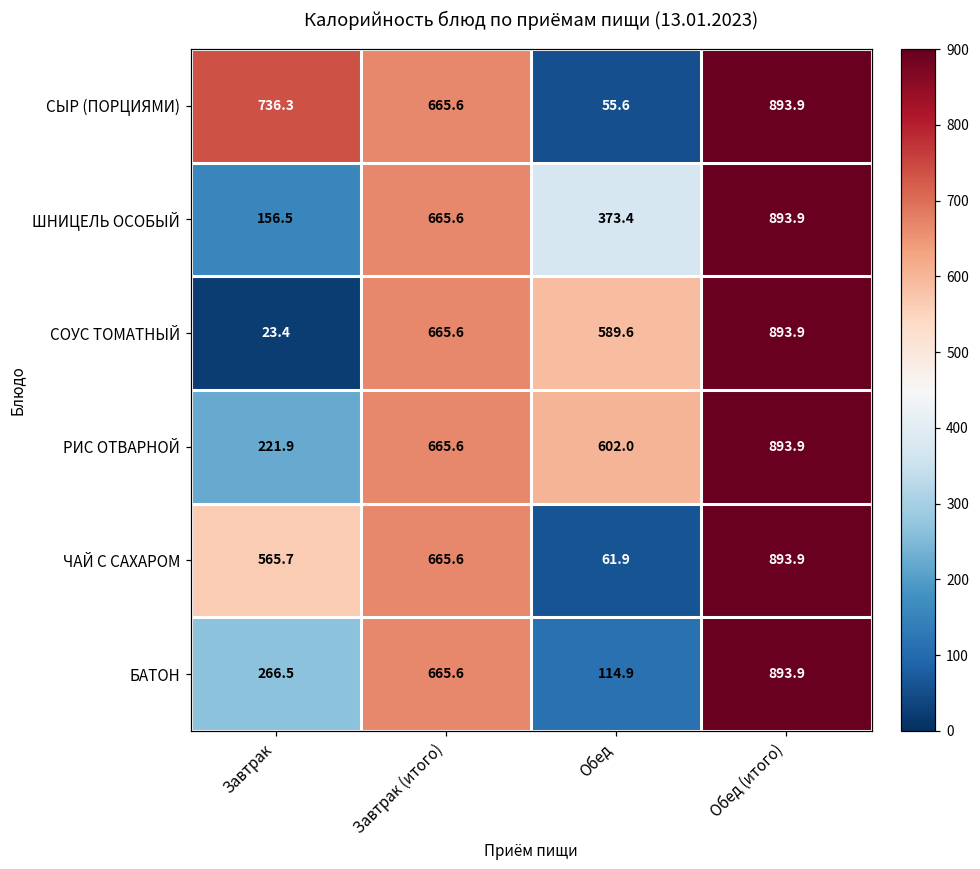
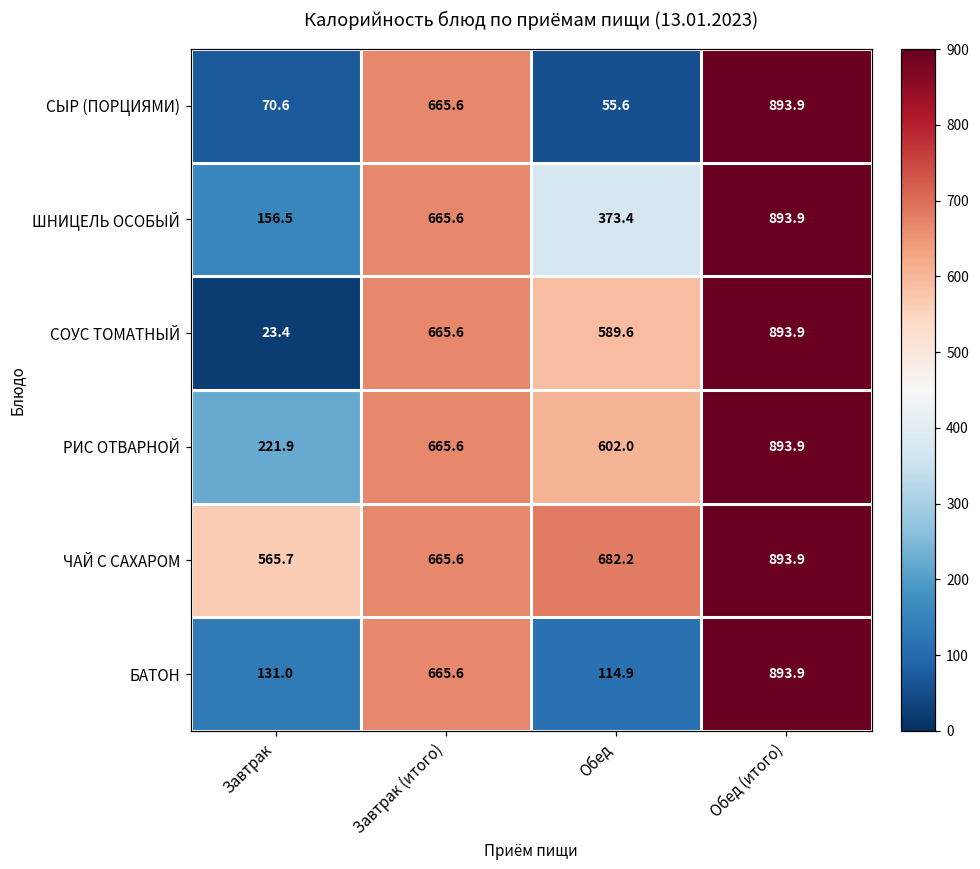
СЫР (ПОРЦИЯМИ), Завтрак: 736.3 -> 70.6
ЧАЙ С САХАРОМ, Обед: 61.9 -> 682.2
БАТОН, Завтрак: 266.5 -> 131.0
